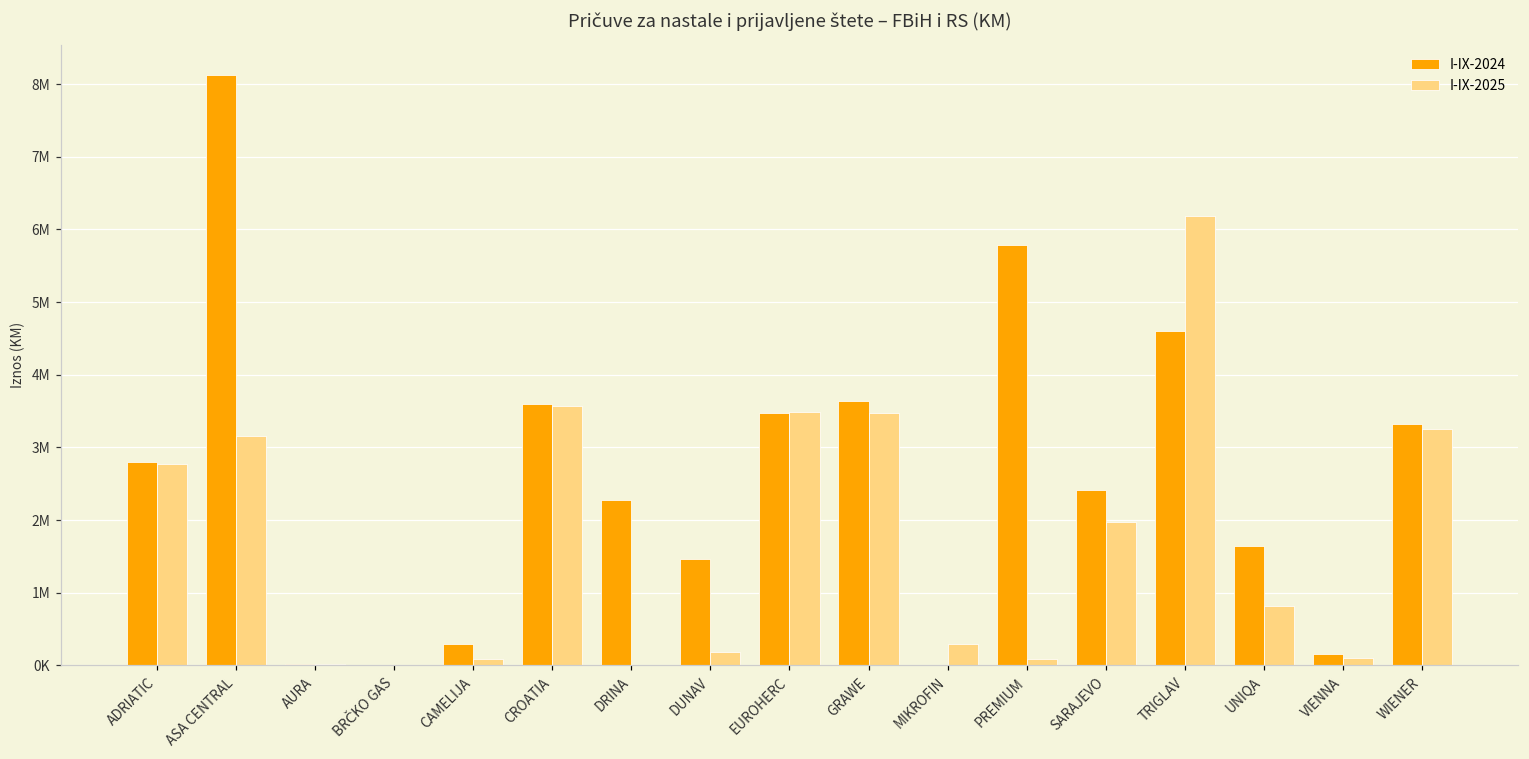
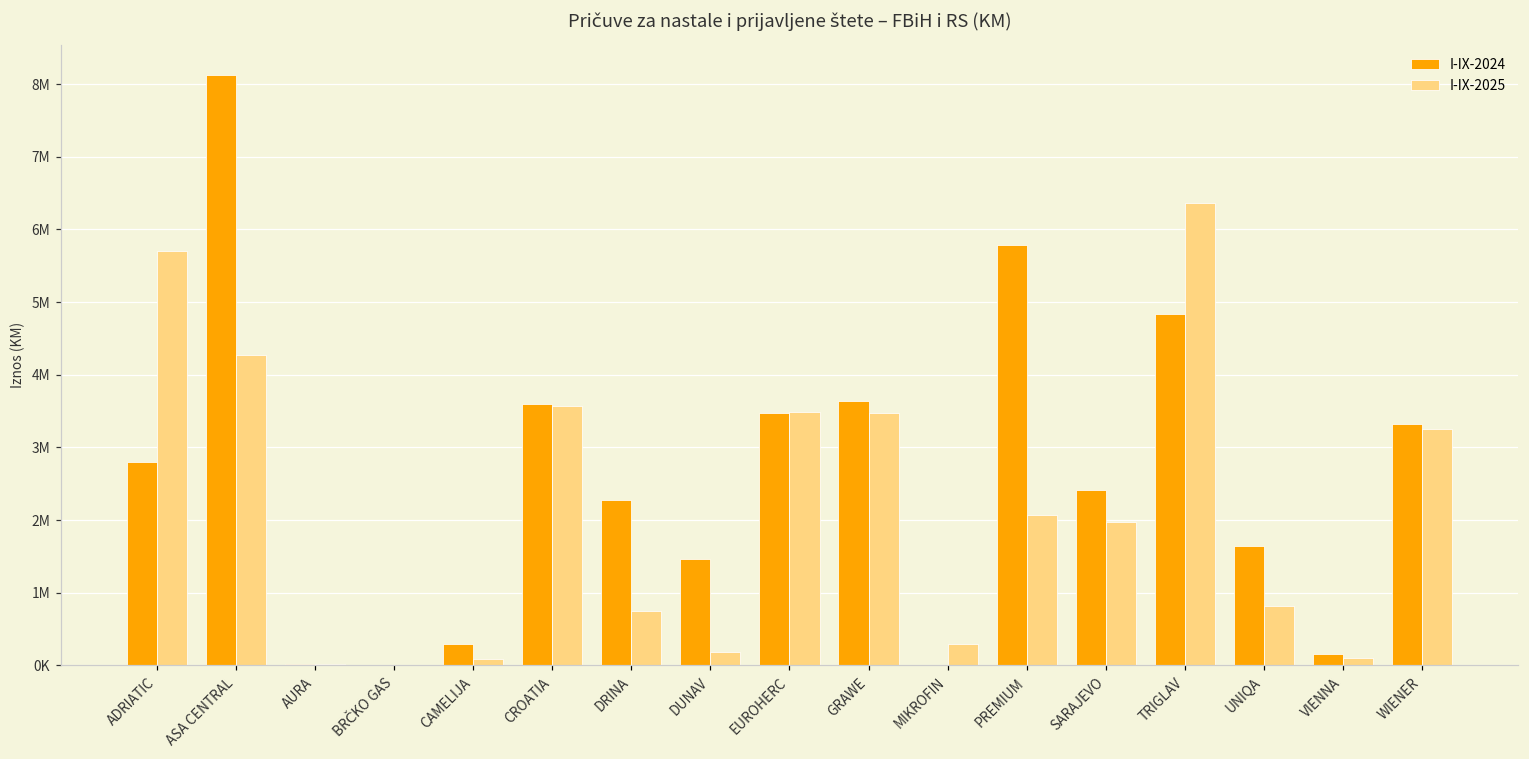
I-IX-2025, ADRIATIC: 2800000 -> 5700000
I-IX-2025, ASA CENTRAL: 3200000 -> 4300000
I-IX-2025, DRINA: 0 -> 800000
I-IX-2025, PREMIUM: 100000 -> 2100000
I-IX-2024, TRIGLAV: 4600000 -> 4800000
I-IX-2025, TRIGLAV: 6200000 -> 6400000
